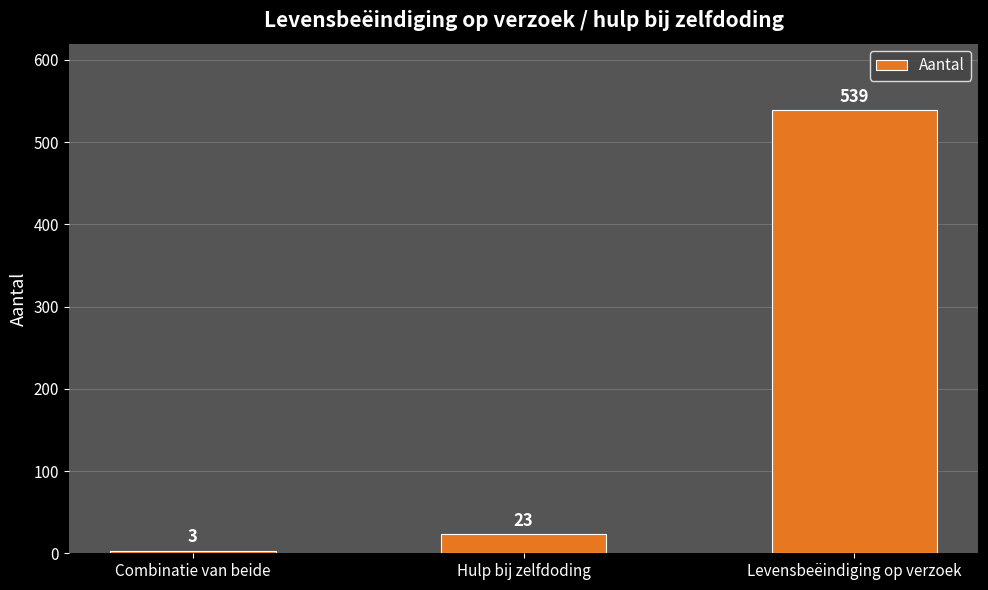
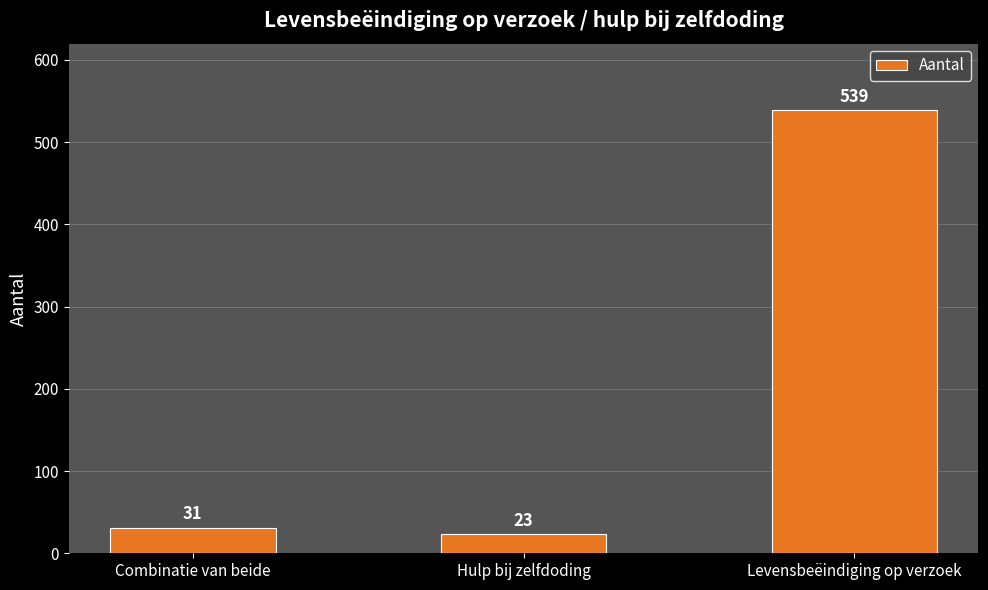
Combinatie van beide: 3 -> 31
